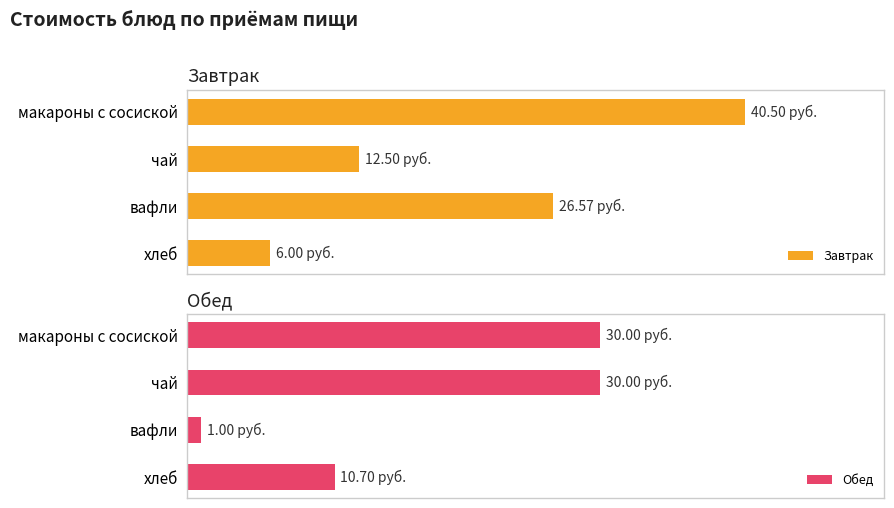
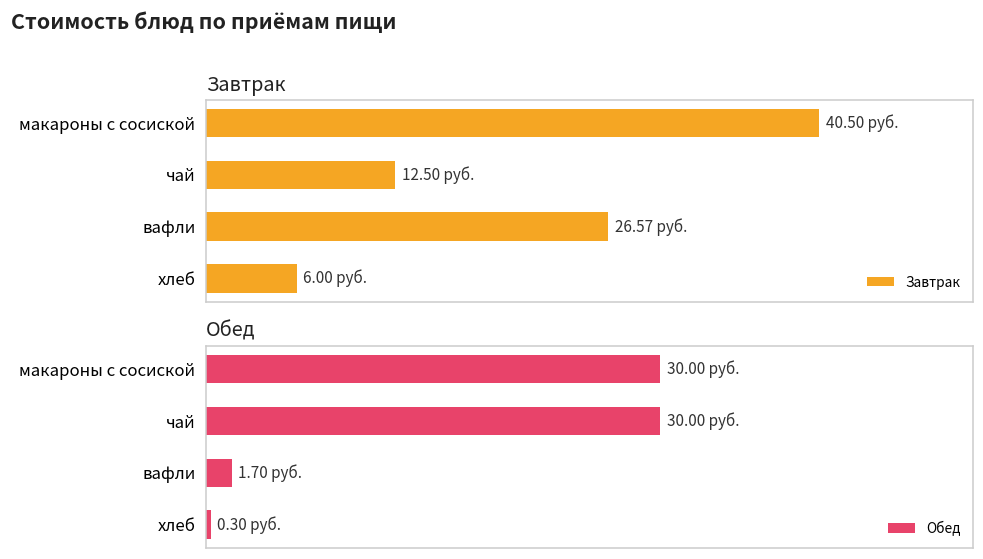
Обед, вафли: 1.00 -> 1.70
Обед, хлеб: 10.70 -> 0.30
